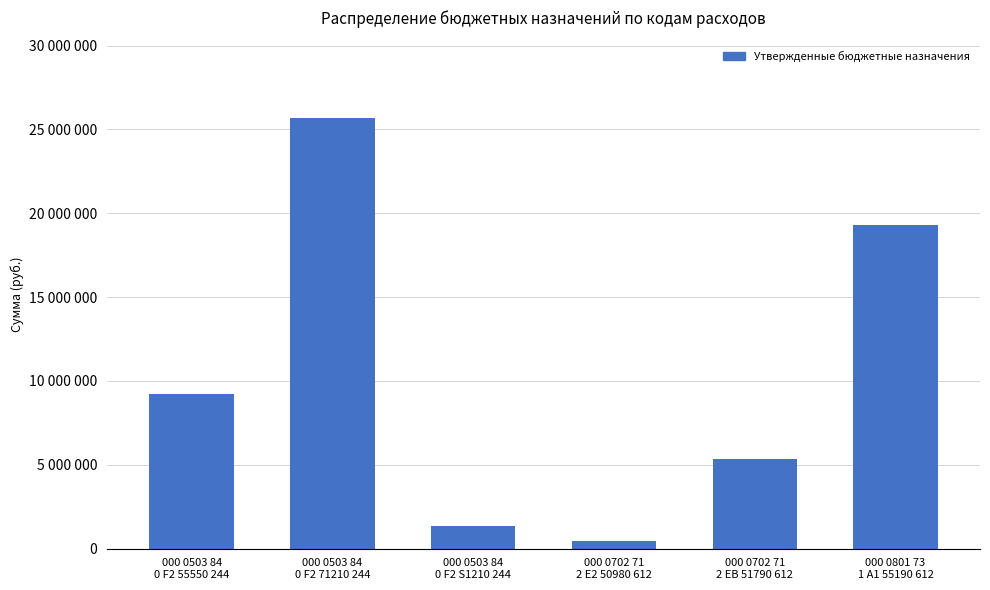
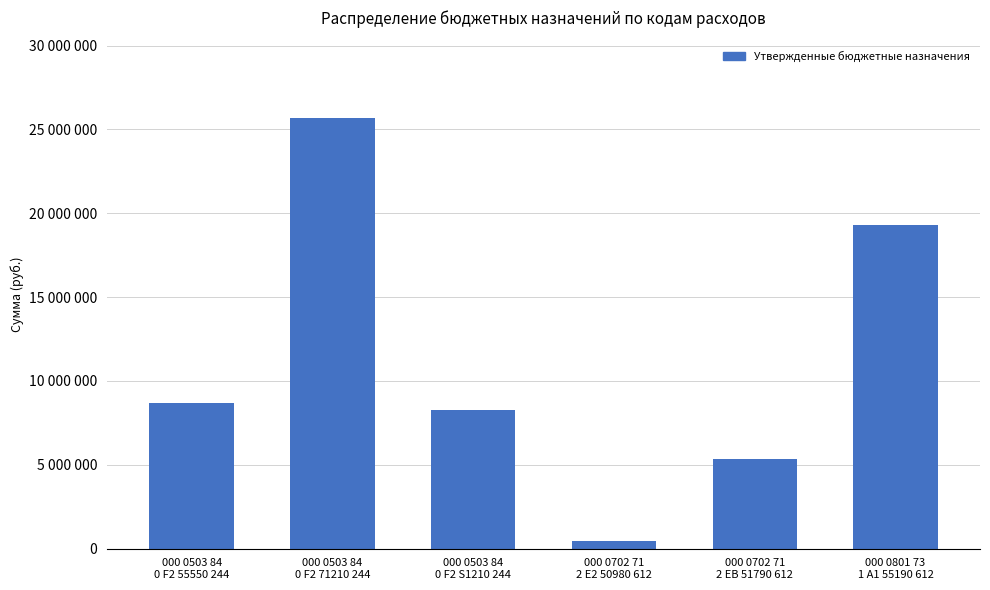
000 0503 84 0 F2 55550 244: 9200000 -> 8700000
000 0503 84 0 F2 S1210 244: 1400000 -> 8200000
